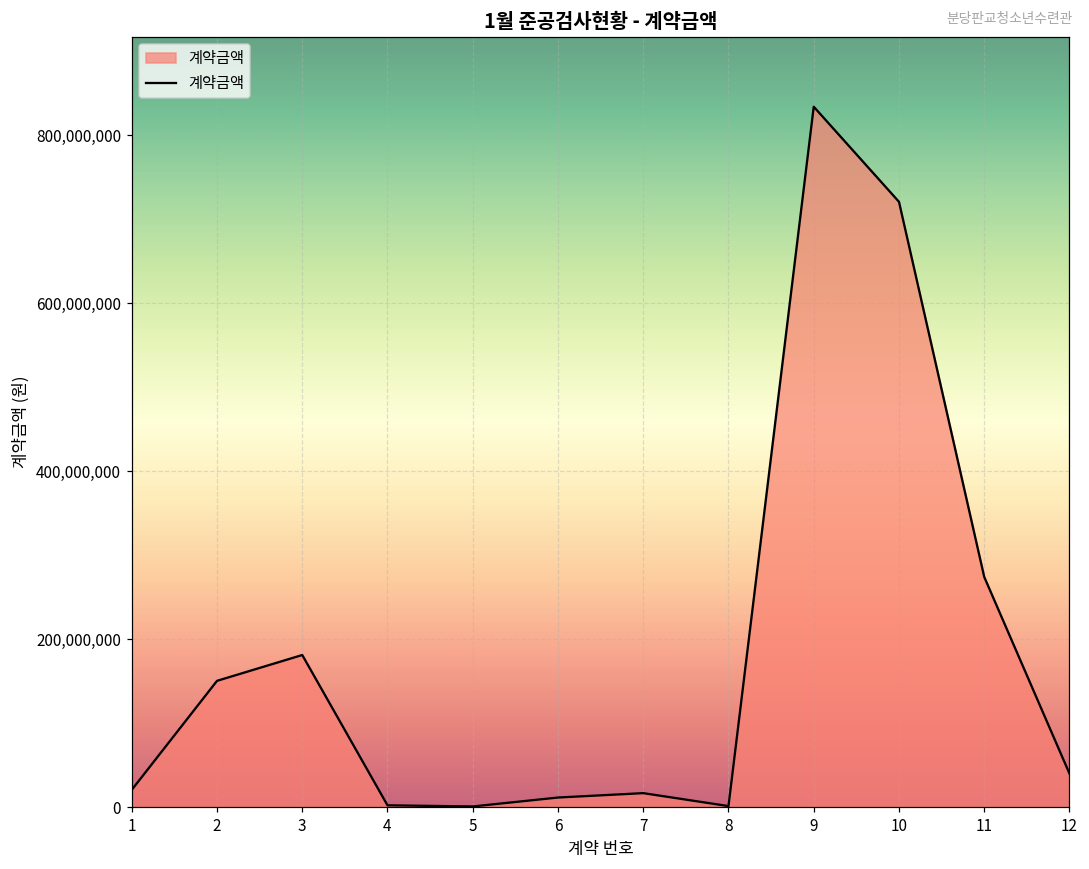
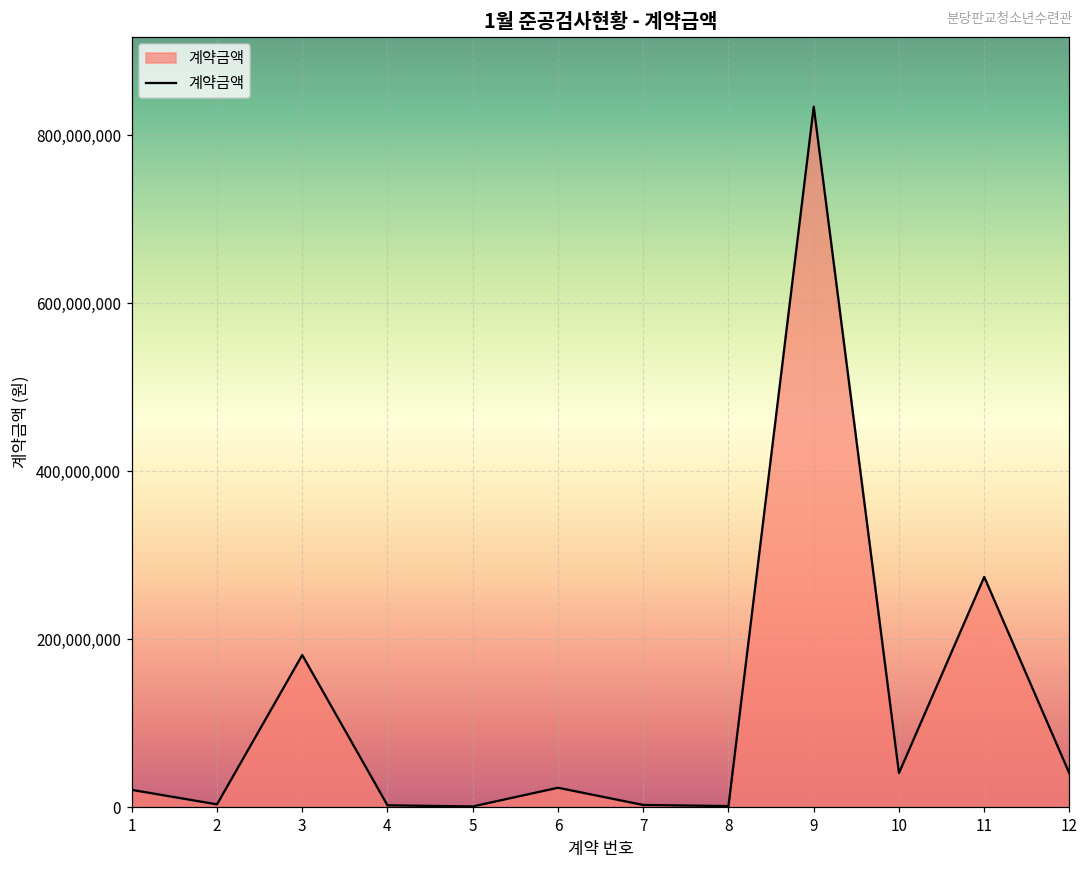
2: 150,000,000 -> 0
6: 10,000,000 -> 20,000,000
7: 20,000,000 -> 0
10: 720,000,000 -> 40,000,000
